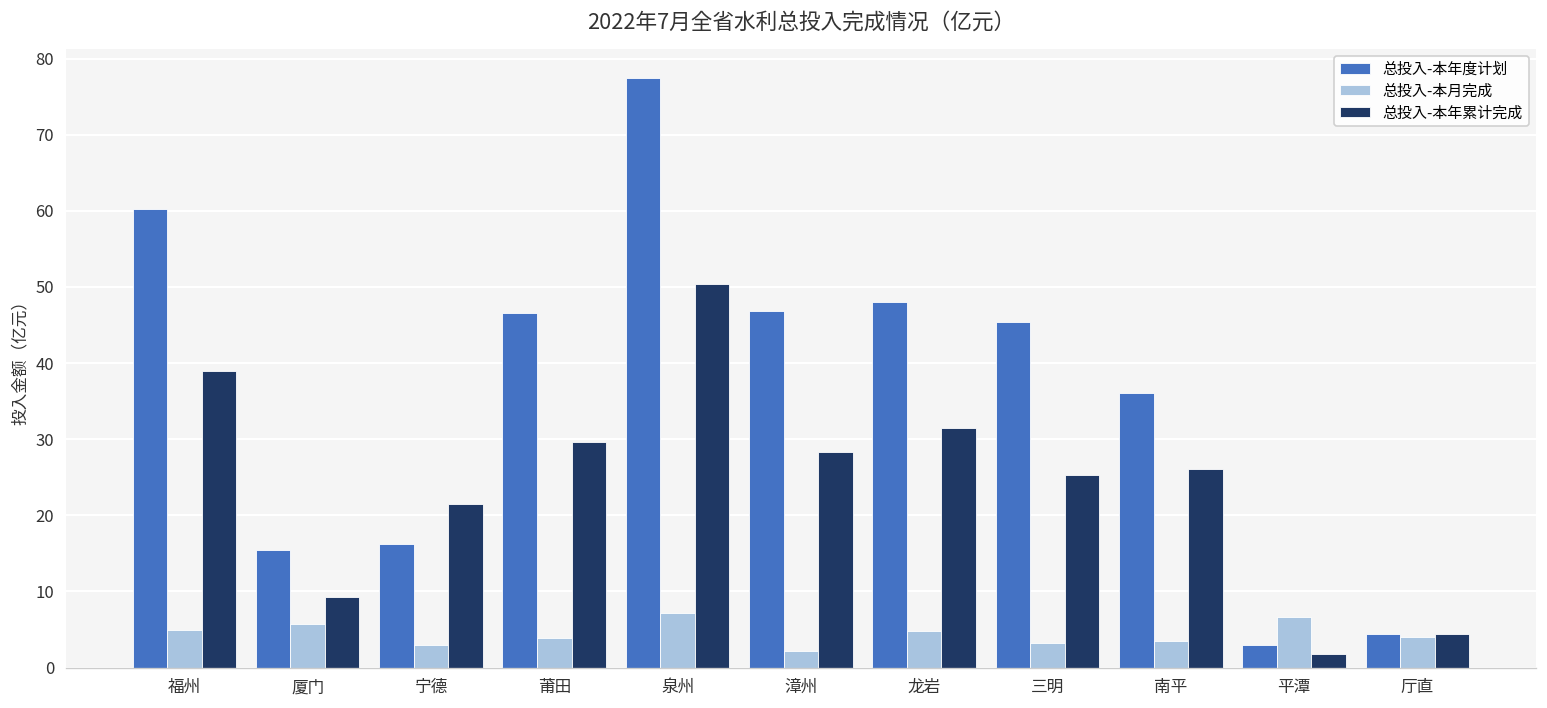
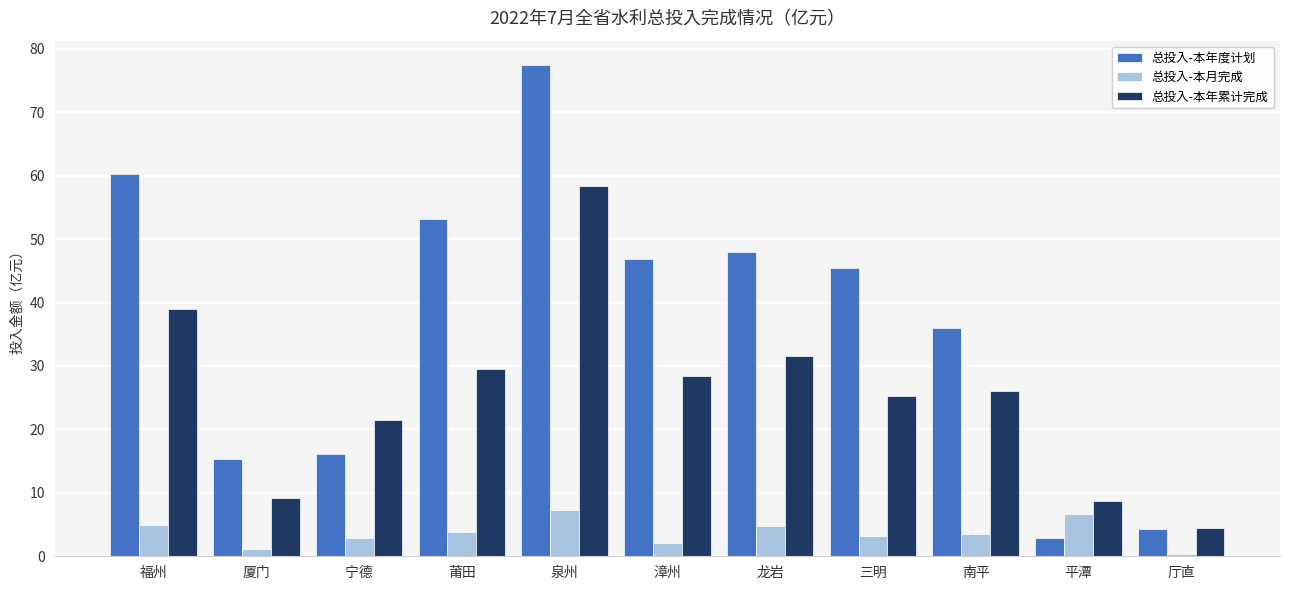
总投入-本月完成, 厦门: 6 -> 1
总投入-本年度计划, 莆田: 47 -> 53
总投入-本年累计完成, 泉州: 50 -> 58
总投入-本年累计完成, 平潭: 2 -> 9
总投入-本月完成, 厅直: 4 -> 0
